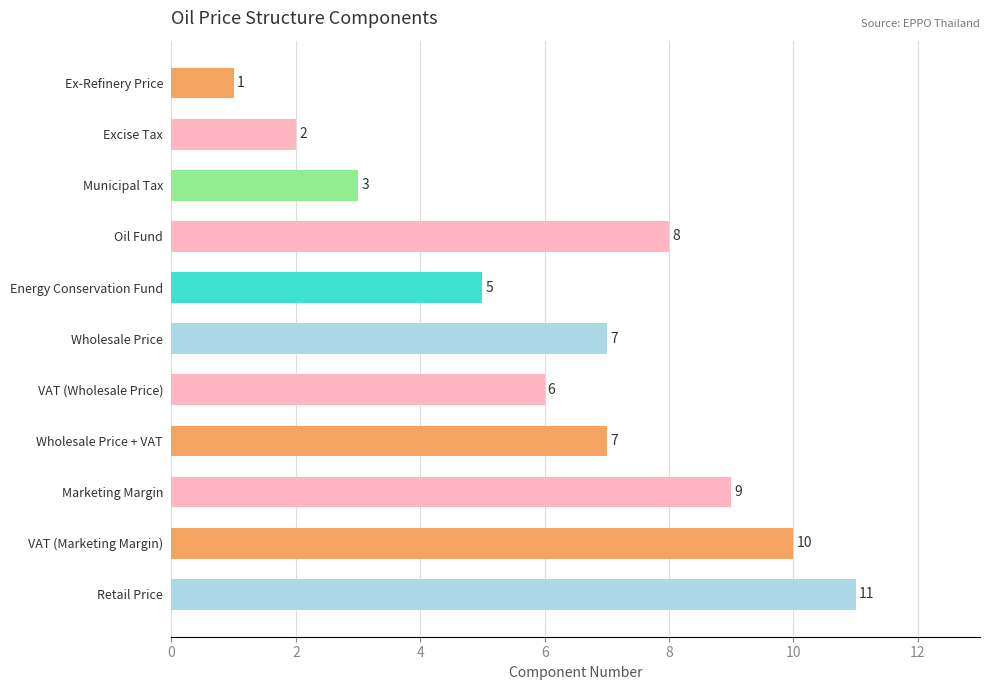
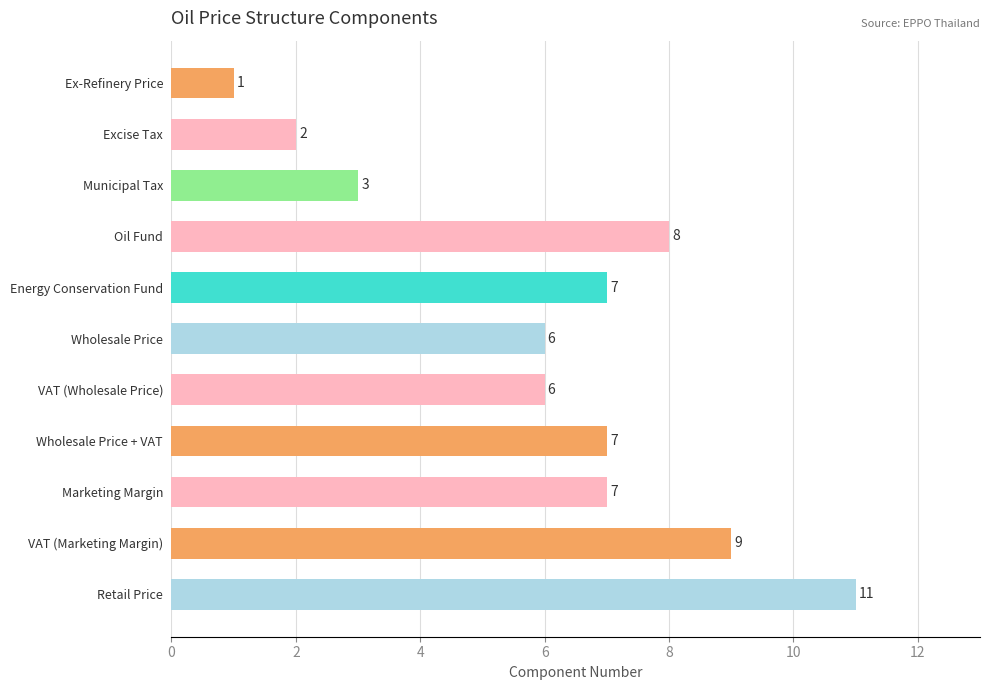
Energy Conservation Fund: 5 -> 7
Wholesale Price: 7 -> 6
Marketing Margin: 9 -> 7
VAT (Marketing Margin): 10 -> 9
